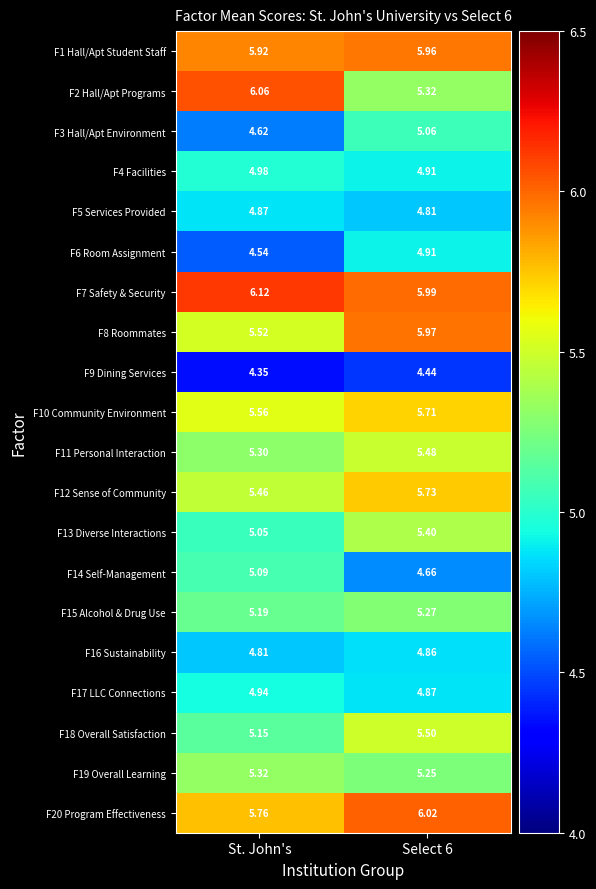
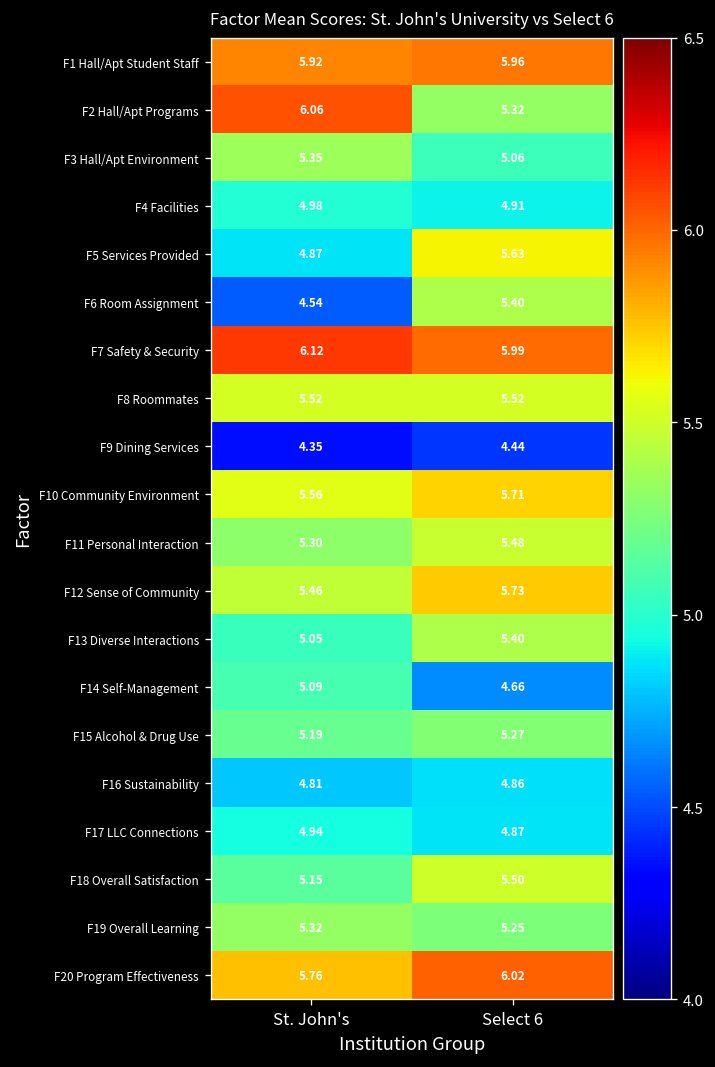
F3 Hall/Apt Environment, St. John's: 4.62 -> 5.35
F5 Services Provided, Select 6: 4.81 -> 5.63
F6 Room Assignment, Select 6: 4.91 -> 5.40
F8 Roommates, Select 6: 5.97 -> 5.52
